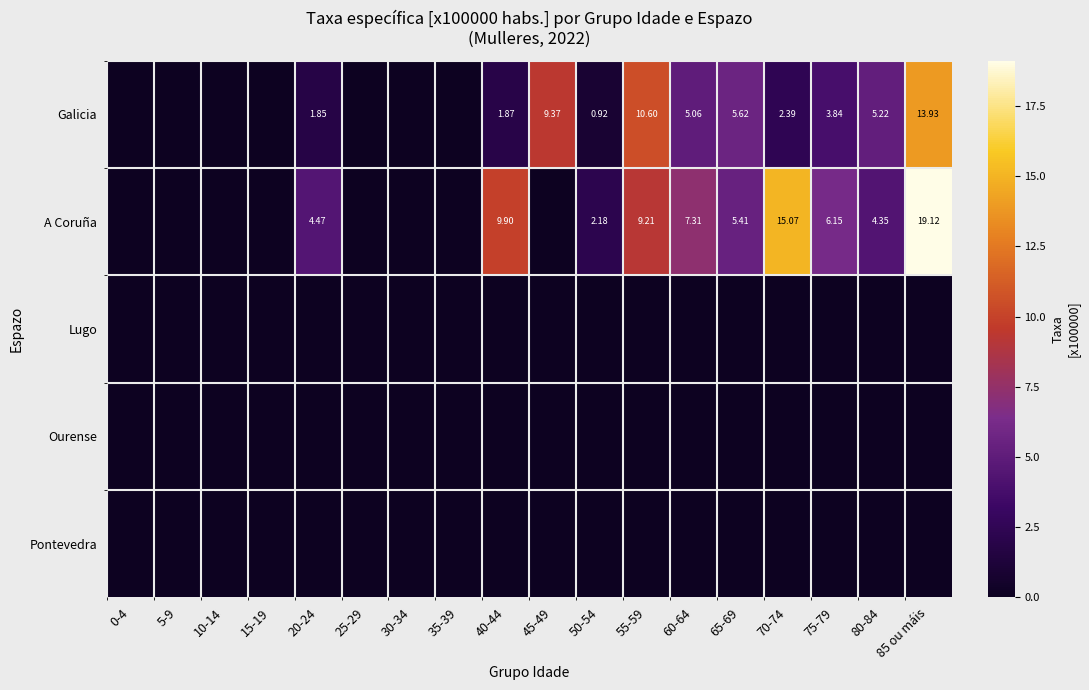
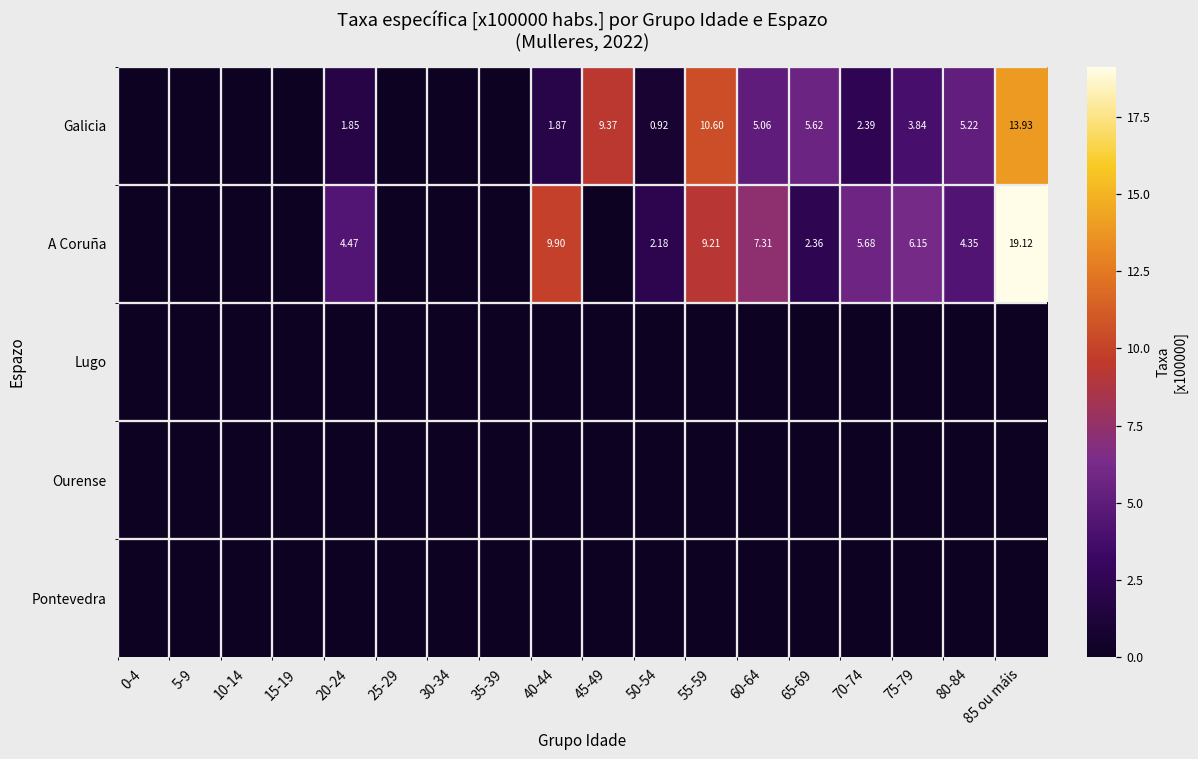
A Coruña, 65-69: 5.41 -> 2.36
A Coruña, 70-74: 15.07 -> 5.68
